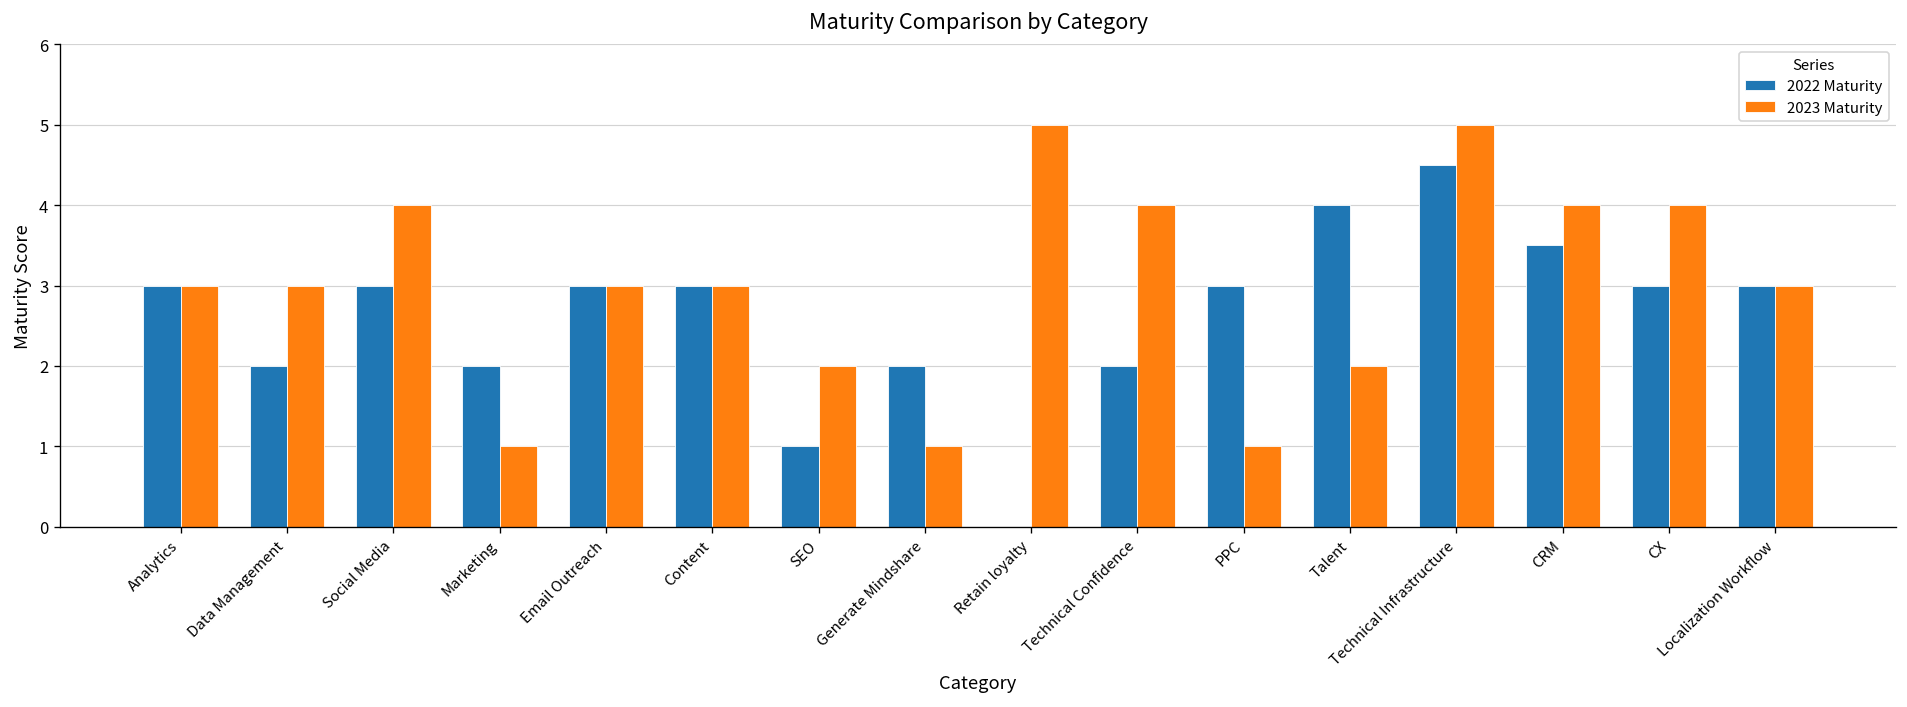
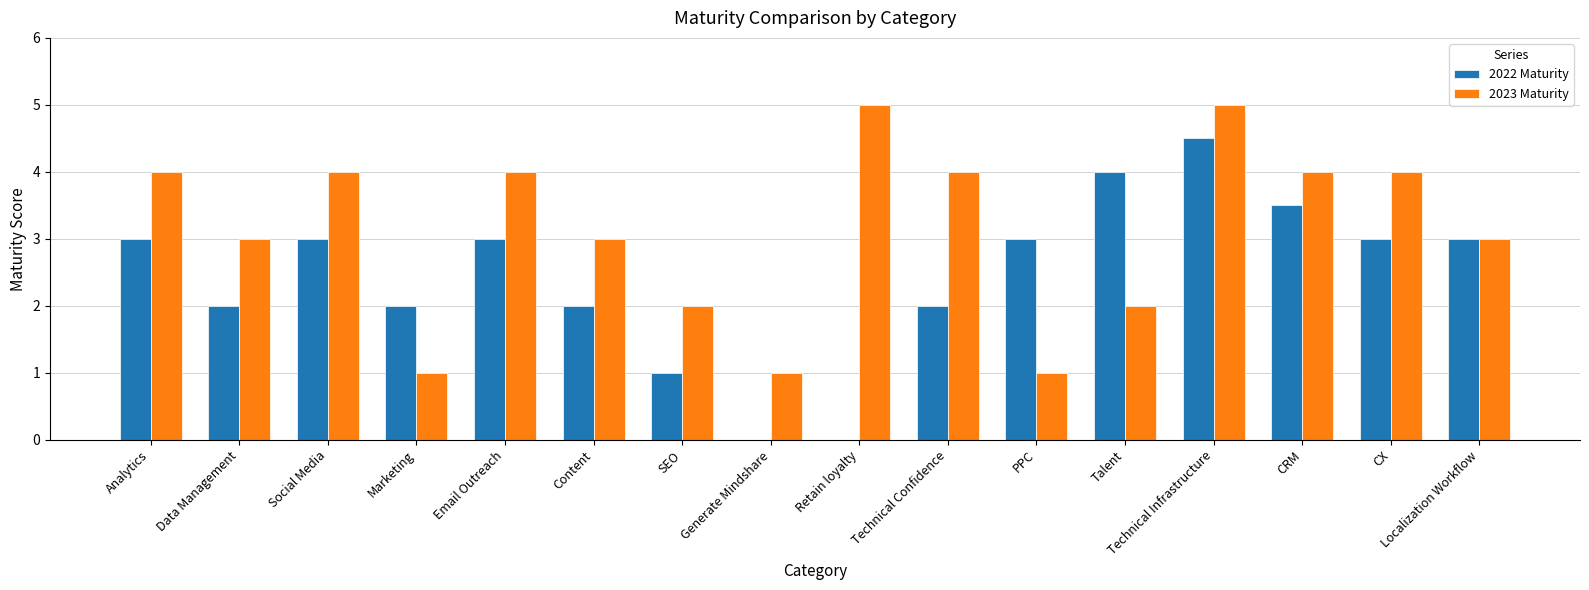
2023 Maturity, Analytics: 3 -> 4
2023 Maturity, Email Outreach: 3 -> 4
2022 Maturity, Content: 3 -> 2
2022 Maturity, Generate Mindshare: 2 -> 0
